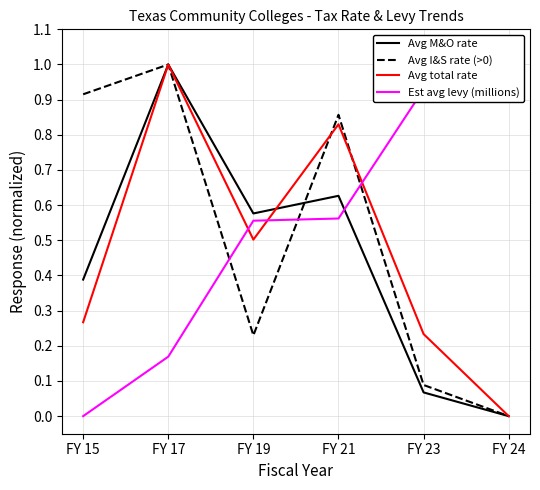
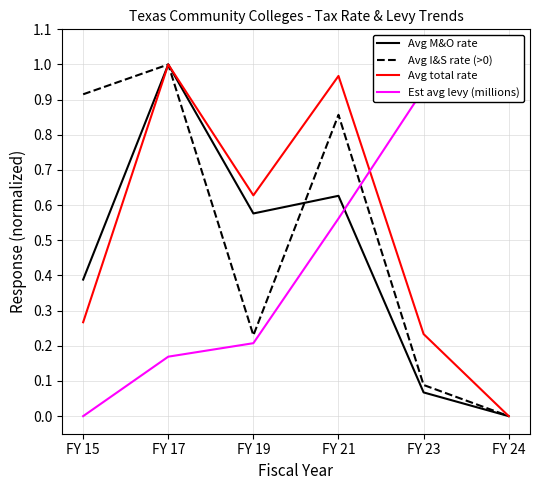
Avg total rate, FY 19: 0.50 -> 0.63
Est avg levy (millions), FY 19: 0.56 -> 0.21
Avg total rate, FY 21: 0.83 -> 0.97
